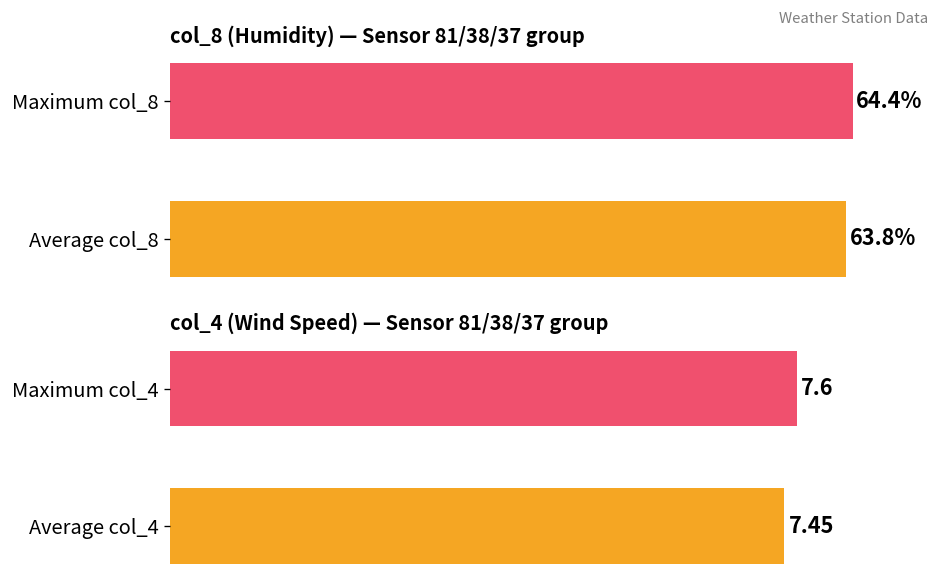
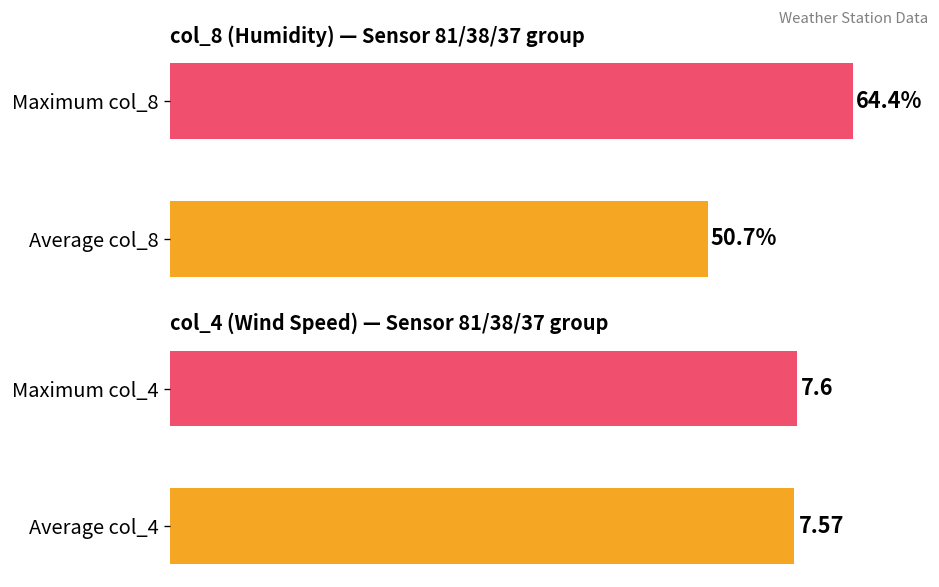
col_8 (Humidity) — Sensor 81/38/37 group, Average col_8: 63.8% -> 50.7%
col_4 (Wind Speed) — Sensor 81/38/37 group, Average col_4: 7.45 -> 7.57
